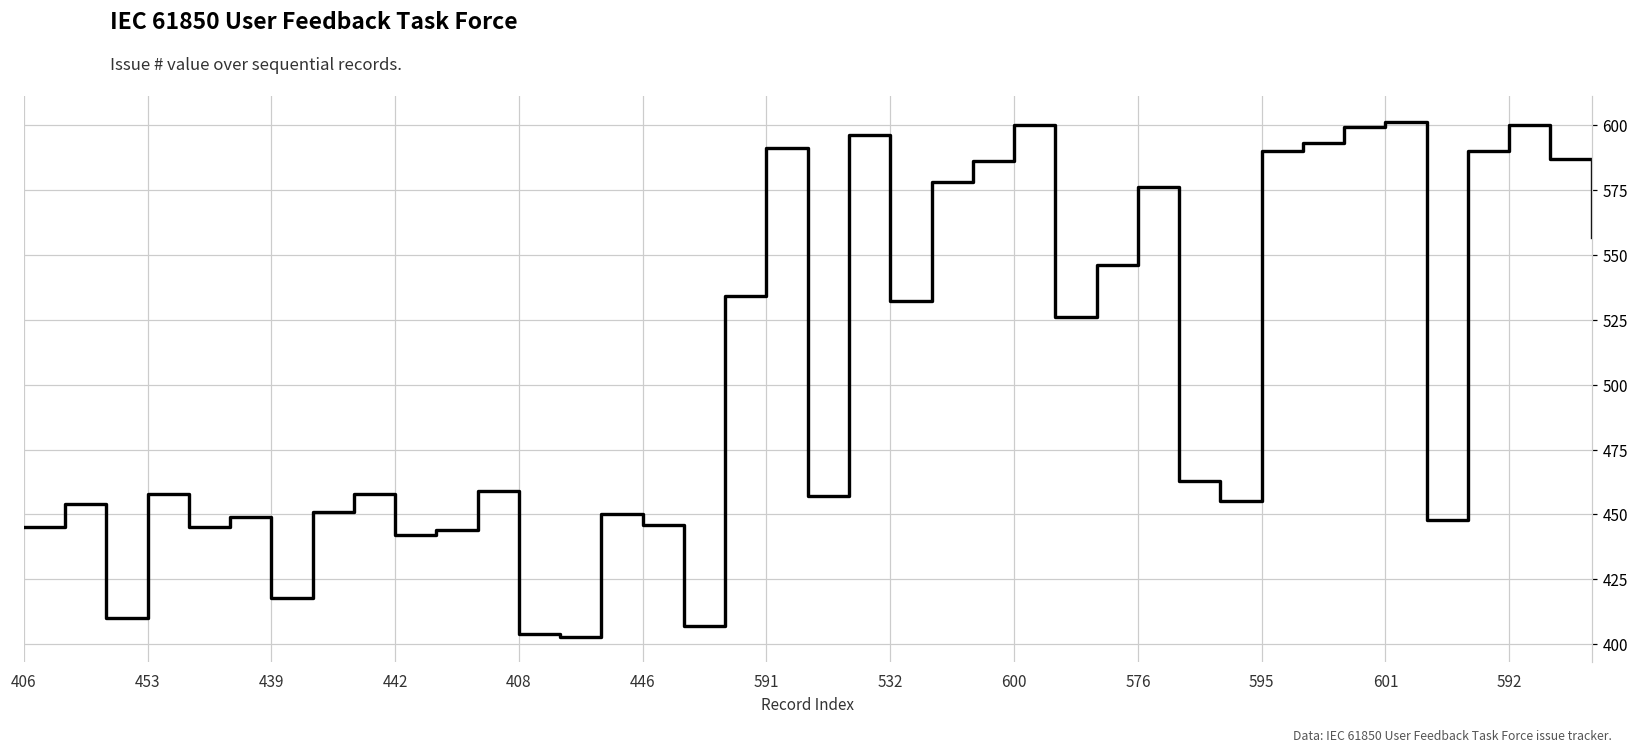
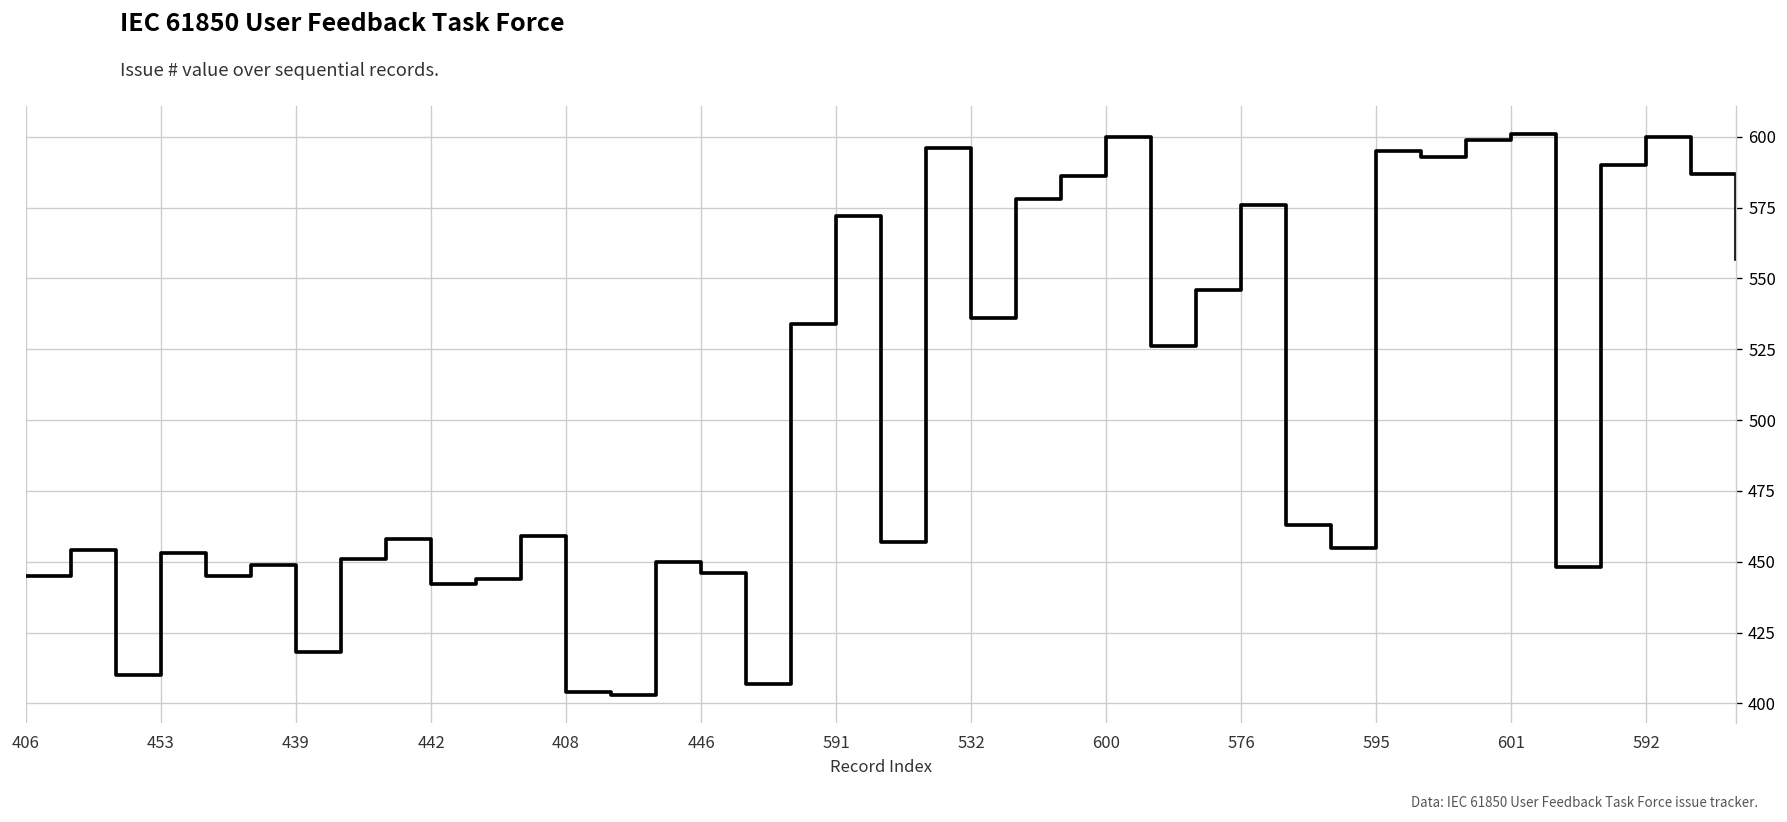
453: 458 -> 453
591: 591 -> 572
532: 532 -> 536
595: 590 -> 595
